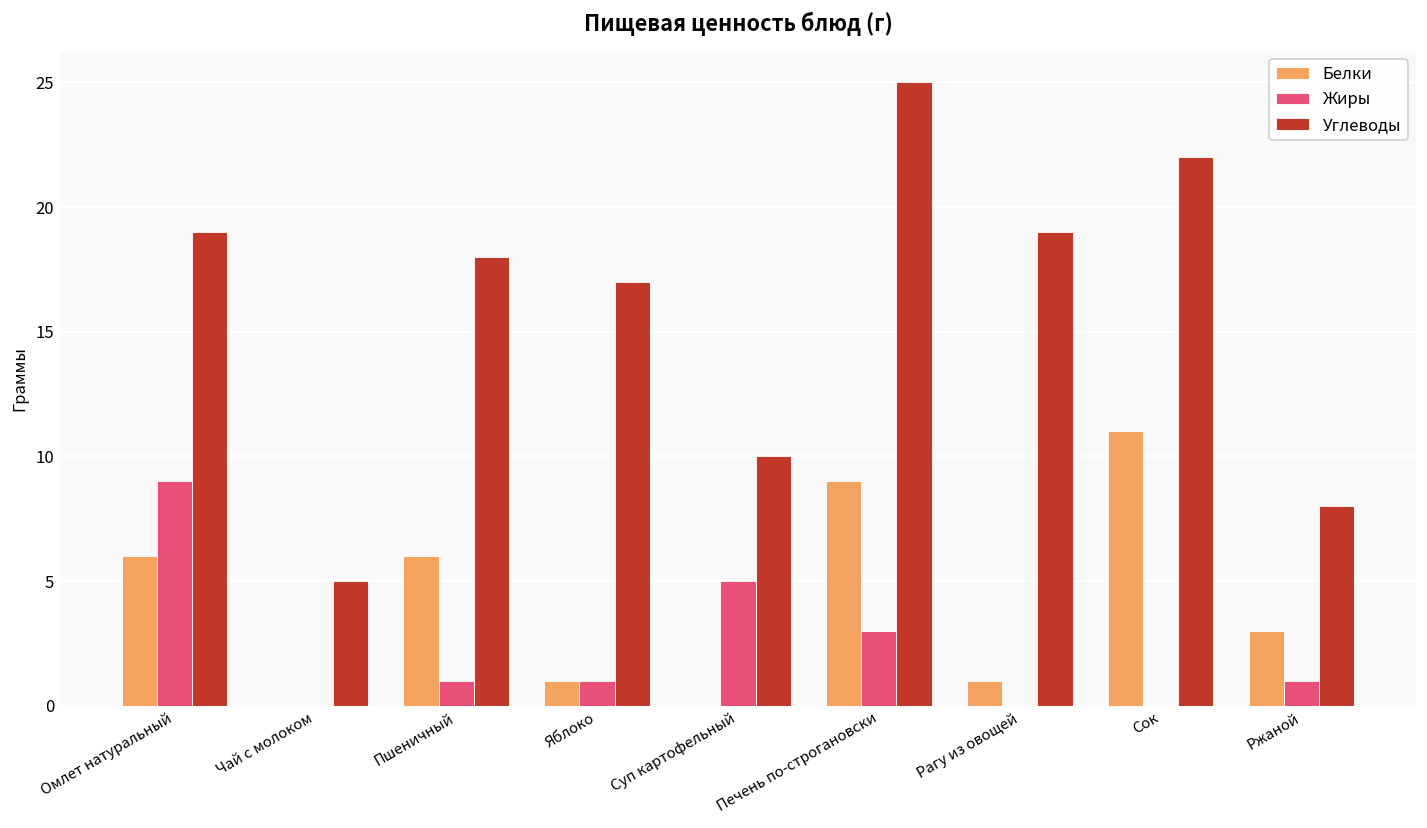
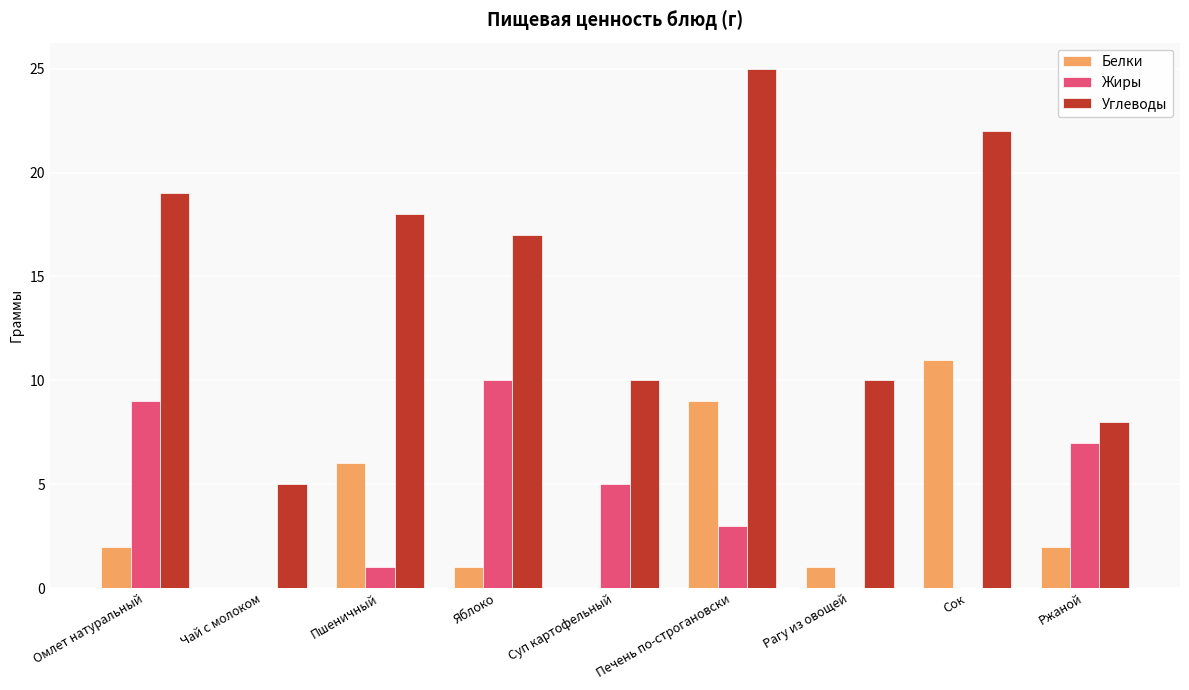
Белки, Омлет натуральный: 6 -> 2
Жиры, Яблоко: 1 -> 10
Углеводы, Рагу из овощей: 19 -> 10
Белки, Ржаной: 3 -> 2
Жиры, Ржаной: 1 -> 7
